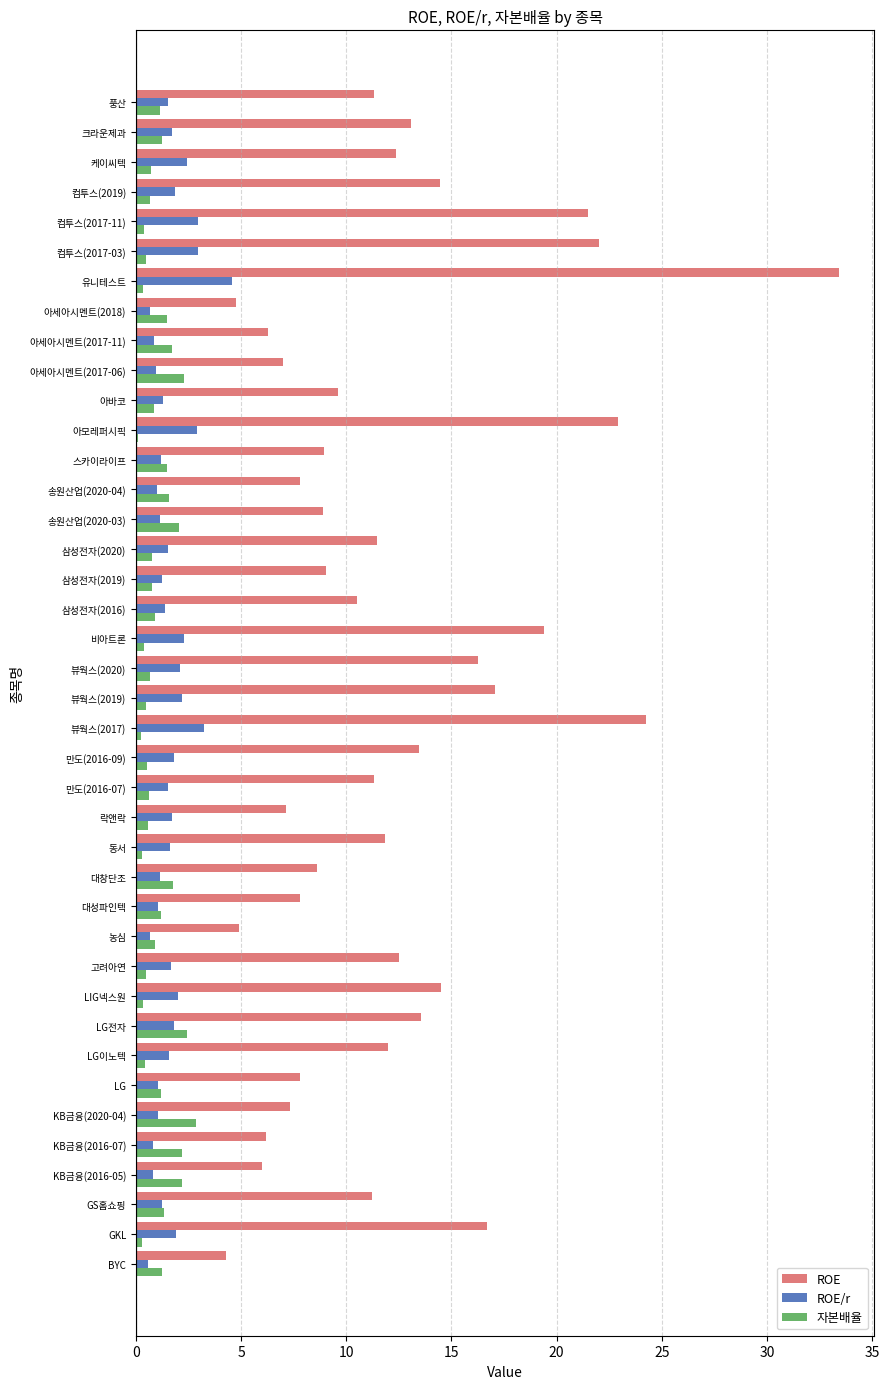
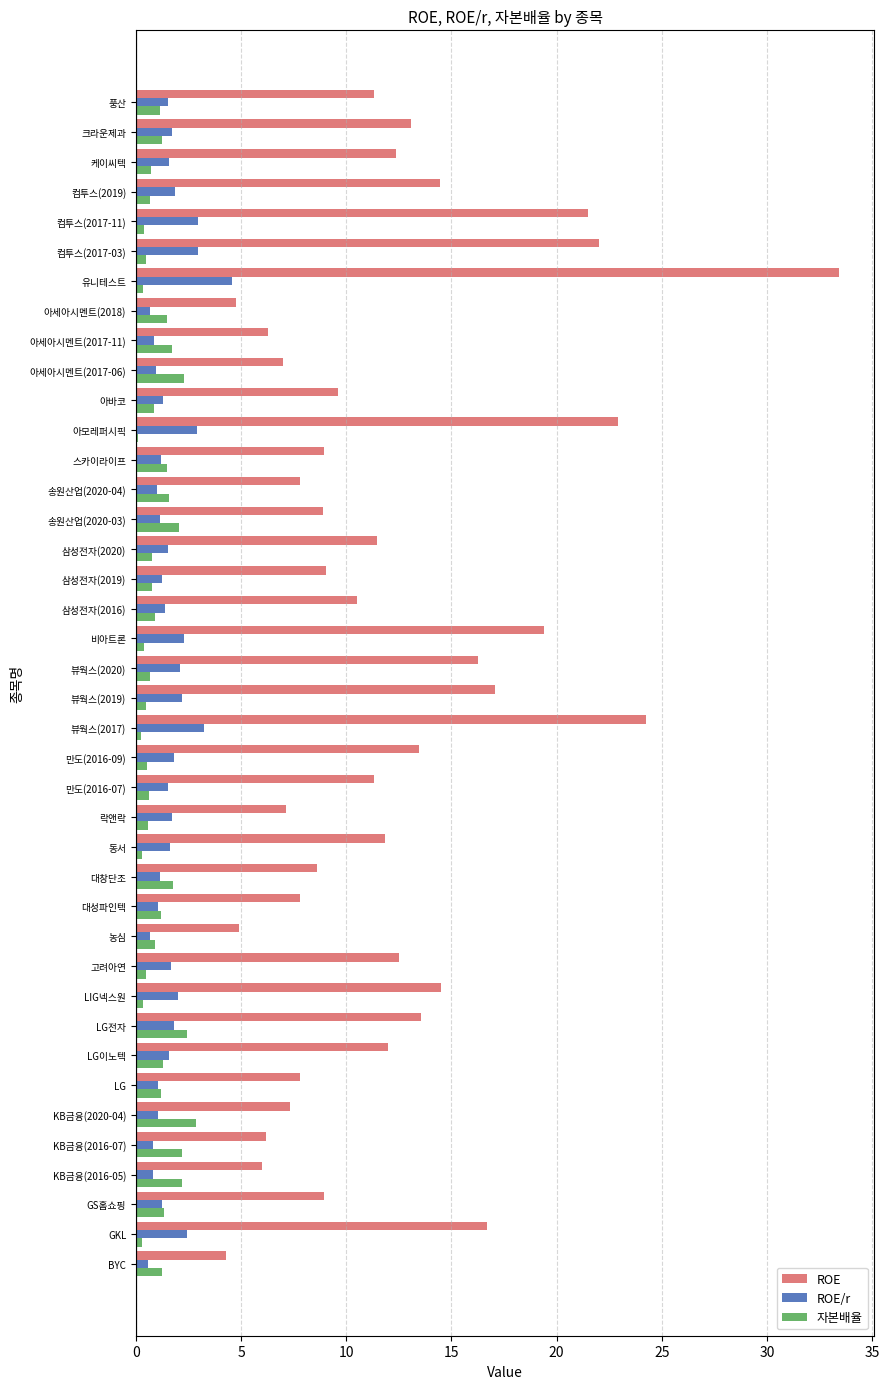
ROE/r, 케이씨텍: 2.5 -> 1.6
자본배율, LG이노텍: 0.4 -> 1.3
ROE, GS홈쇼핑: 11.2 -> 8.9
ROE/r, GKL: 1.9 -> 2.4
